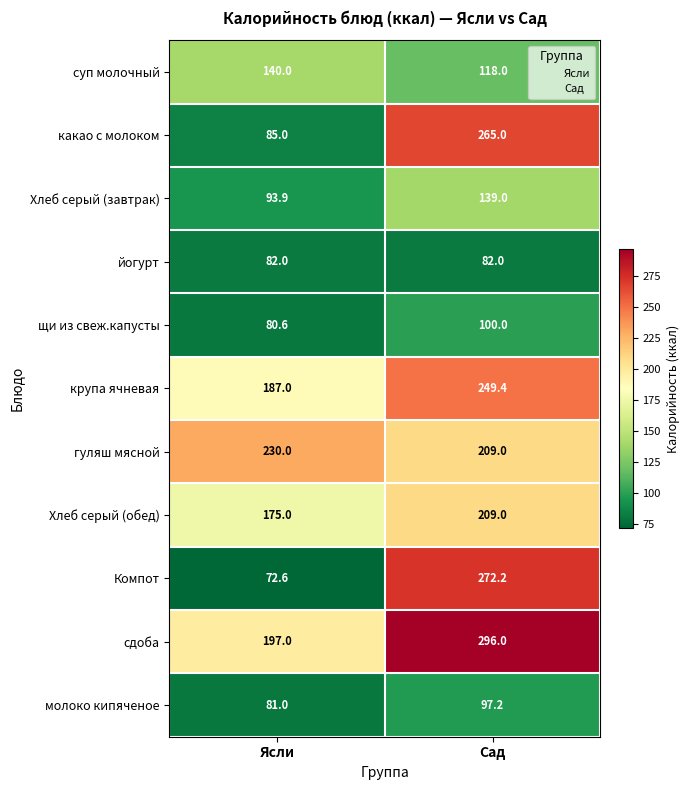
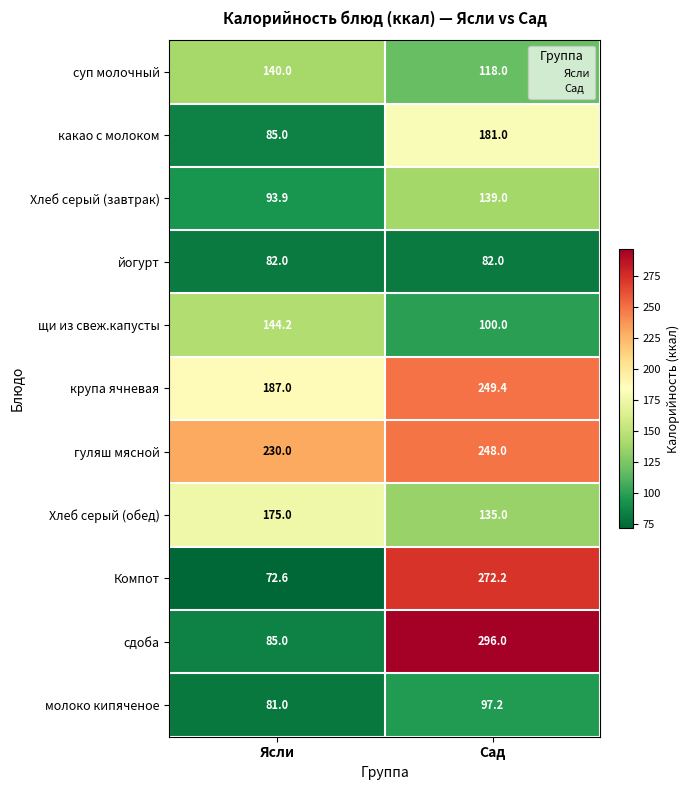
какао с молоком, Сад: 265.0 -> 181.0
щи из свеж.капусты, Ясли: 80.6 -> 144.2
гуляш мясной, Сад: 209.0 -> 248.0
Хлеб серый (обед), Сад: 209.0 -> 135.0
сдоба, Ясли: 197.0 -> 85.0
